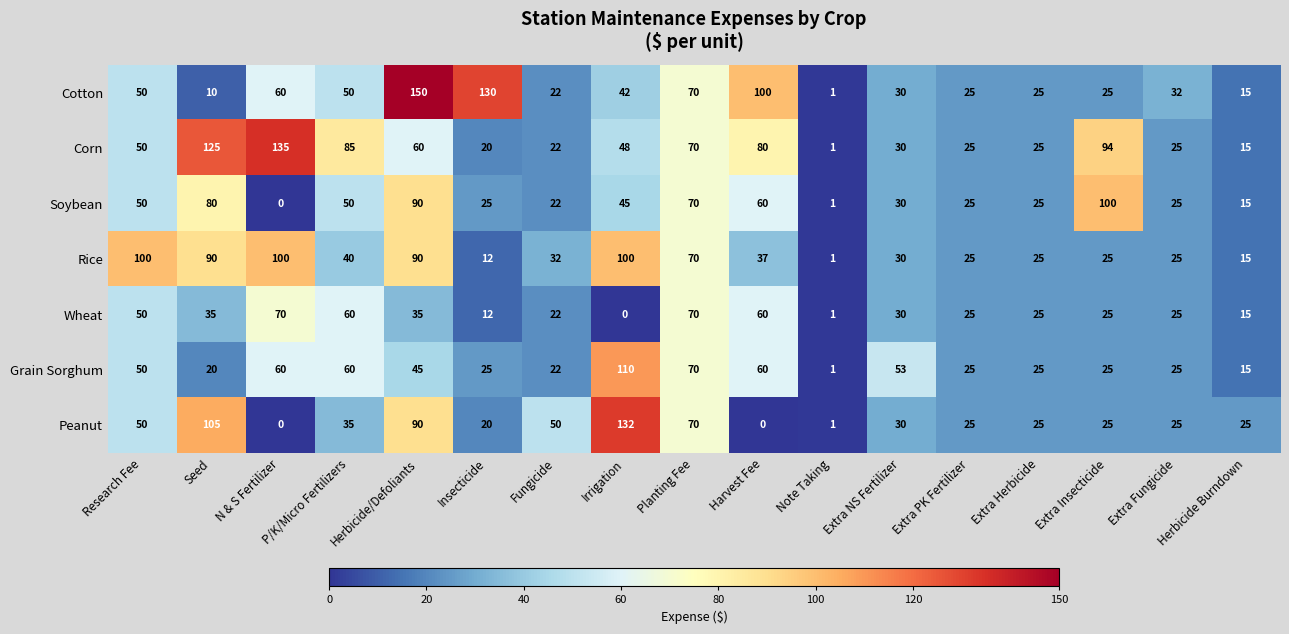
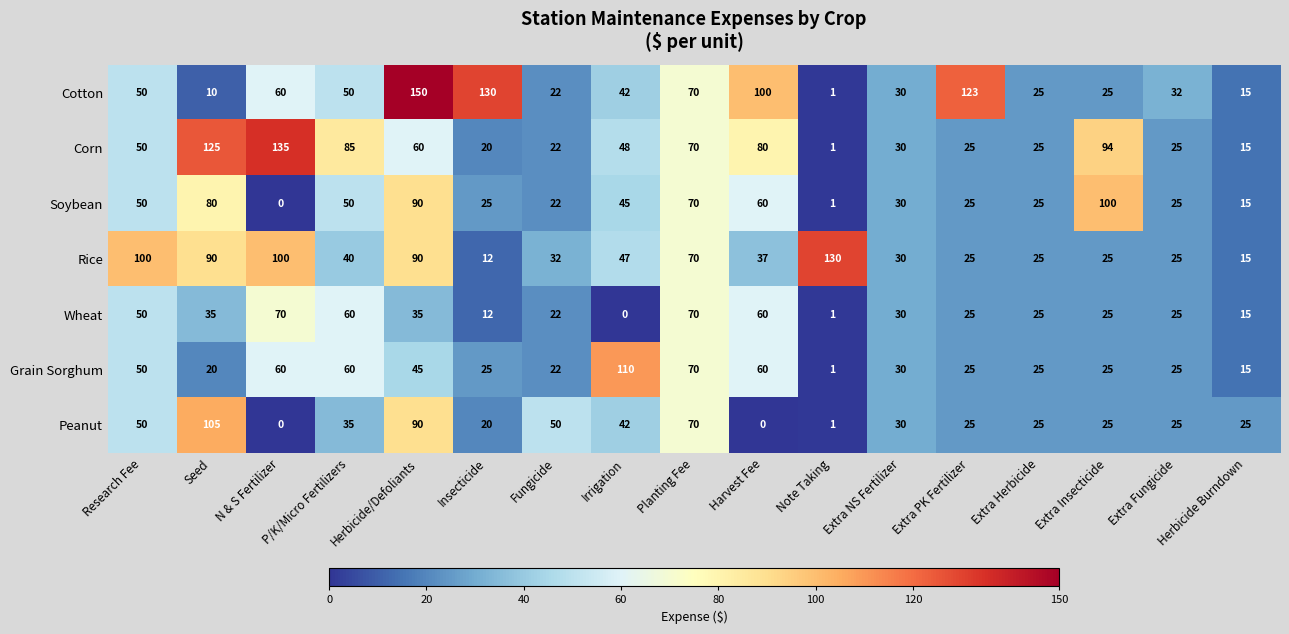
Cotton, Extra PK Fertilizer: 25 -> 123
Rice, Irrigation: 100 -> 47
Rice, Note Taking: 1 -> 130
Grain Sorghum, Extra NS Fertilizer: 53 -> 30
Peanut, Irrigation: 132 -> 42
